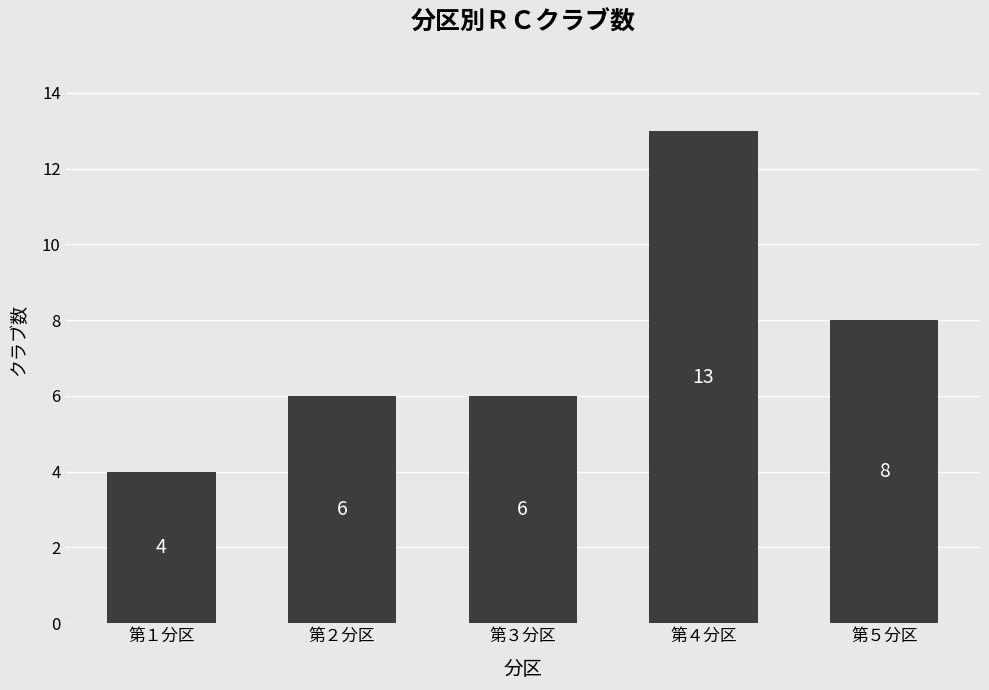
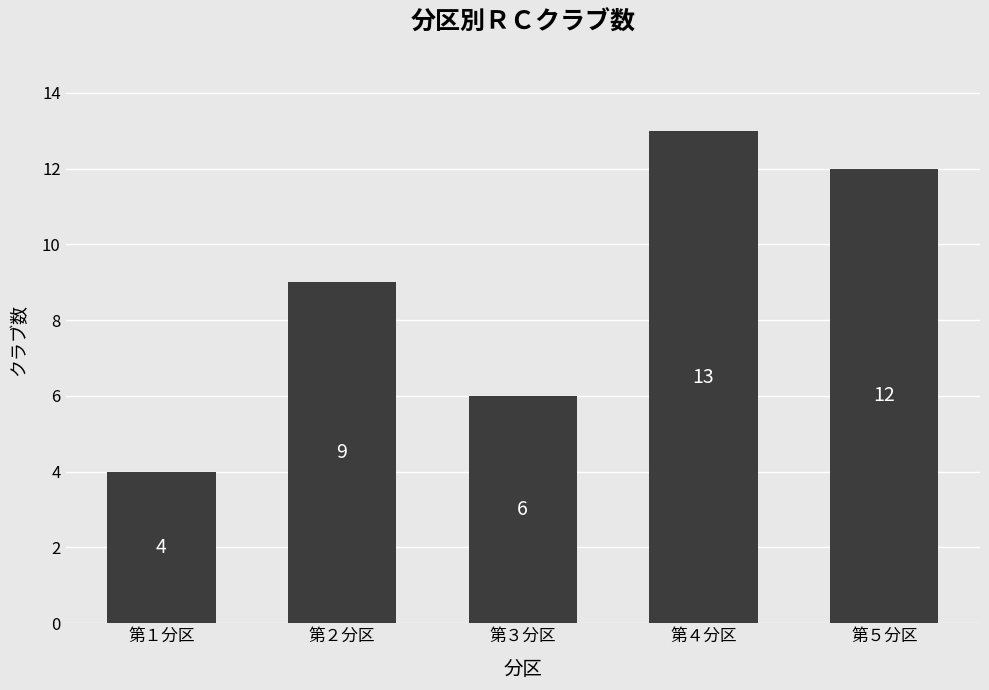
第２分区: 6 -> 9
第５分区: 8 -> 12
